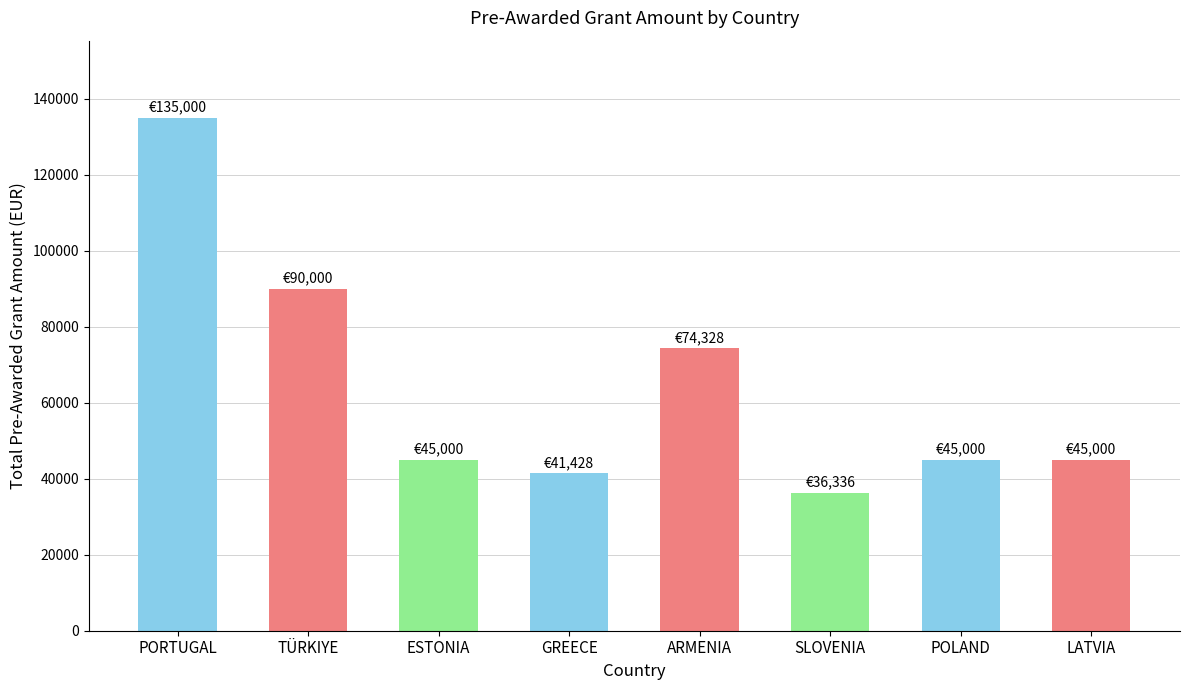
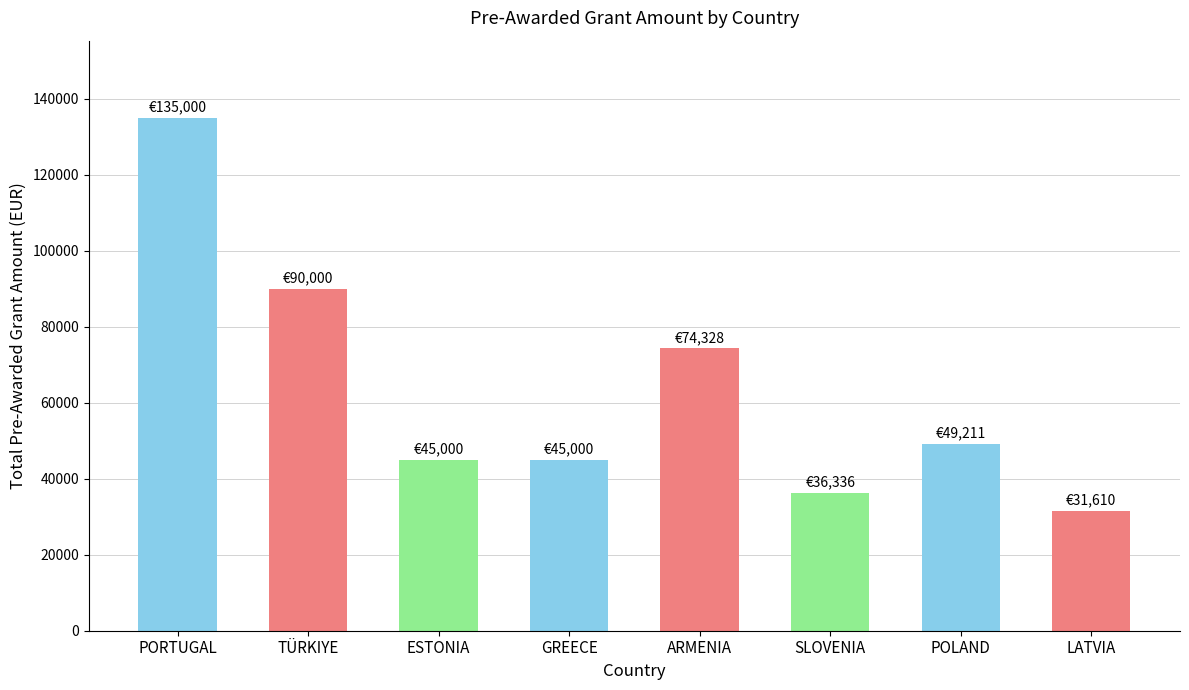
GREECE: €41,428 -> €45,000
POLAND: €45,000 -> €49,211
LATVIA: €45,000 -> €31,610
